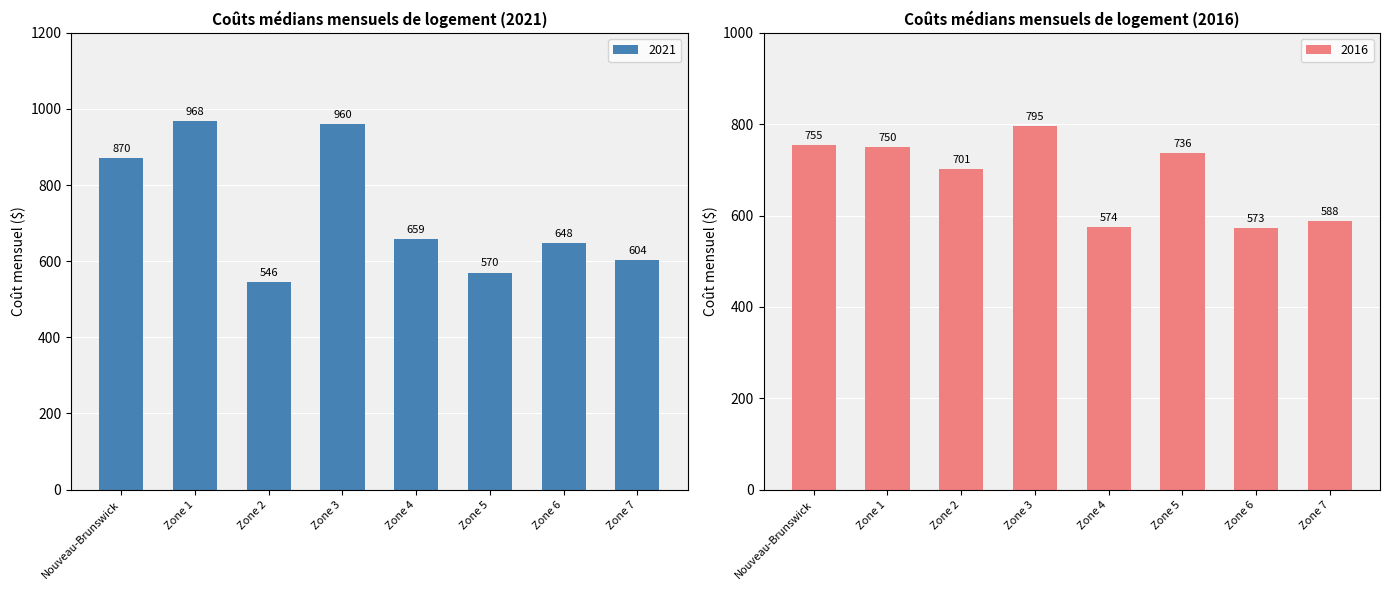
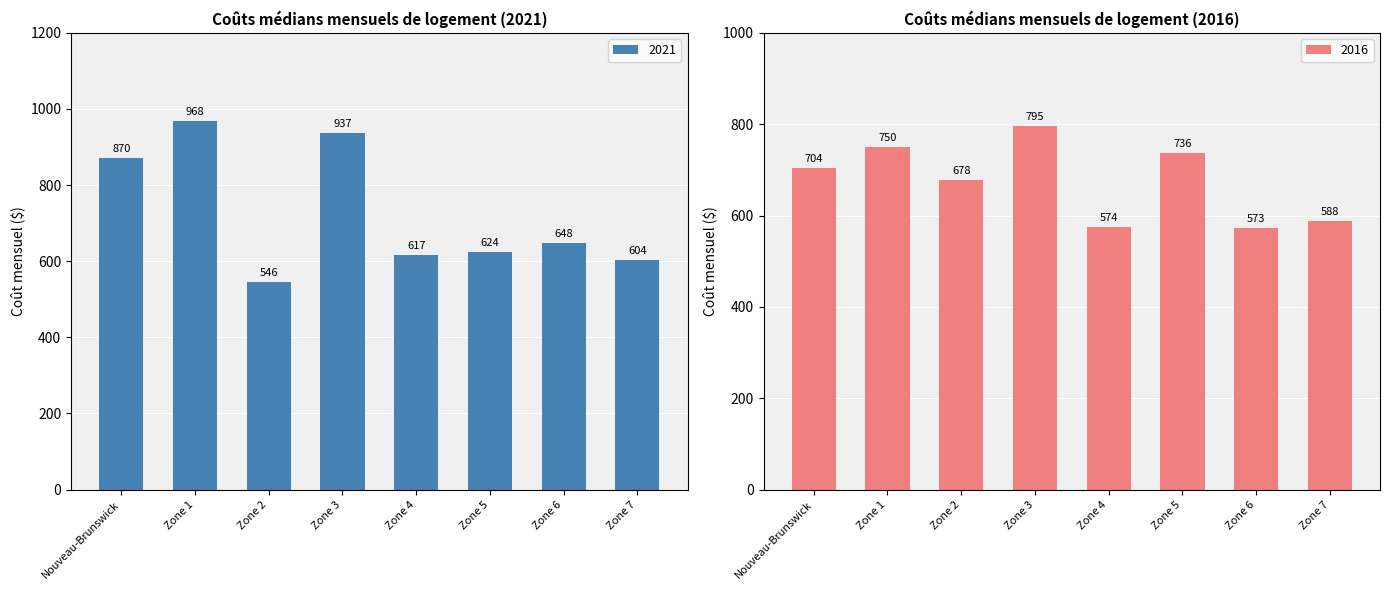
Coûts médians mensuels de logement (2021), Zone 3: 960 -> 937
Coûts médians mensuels de logement (2021), Zone 4: 659 -> 617
Coûts médians mensuels de logement (2021), Zone 5: 570 -> 624
Coûts médians mensuels de logement (2016), Nouveau-Brunswick: 755 -> 704
Coûts médians mensuels de logement (2016), Zone 2: 701 -> 678
